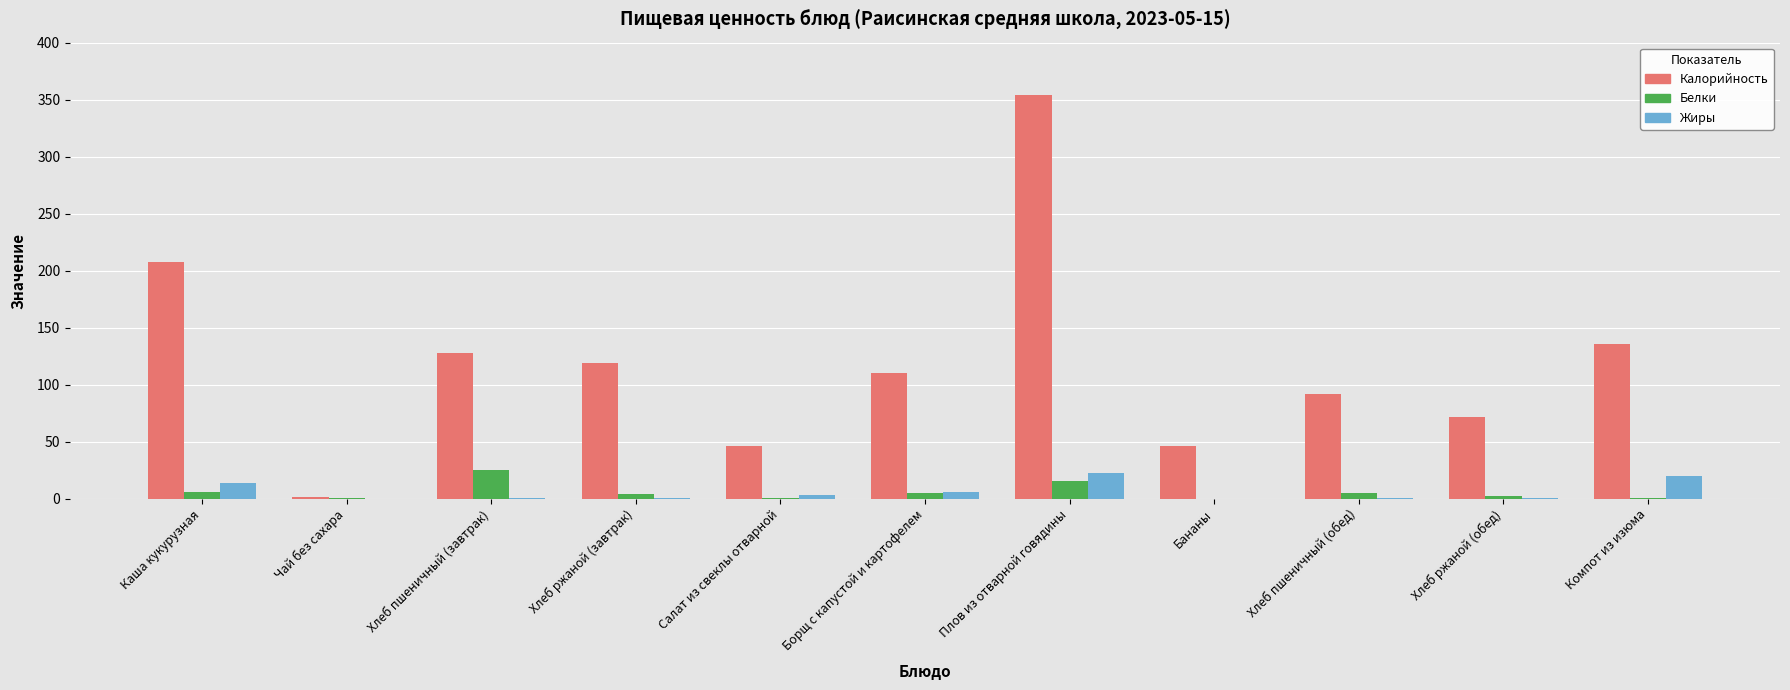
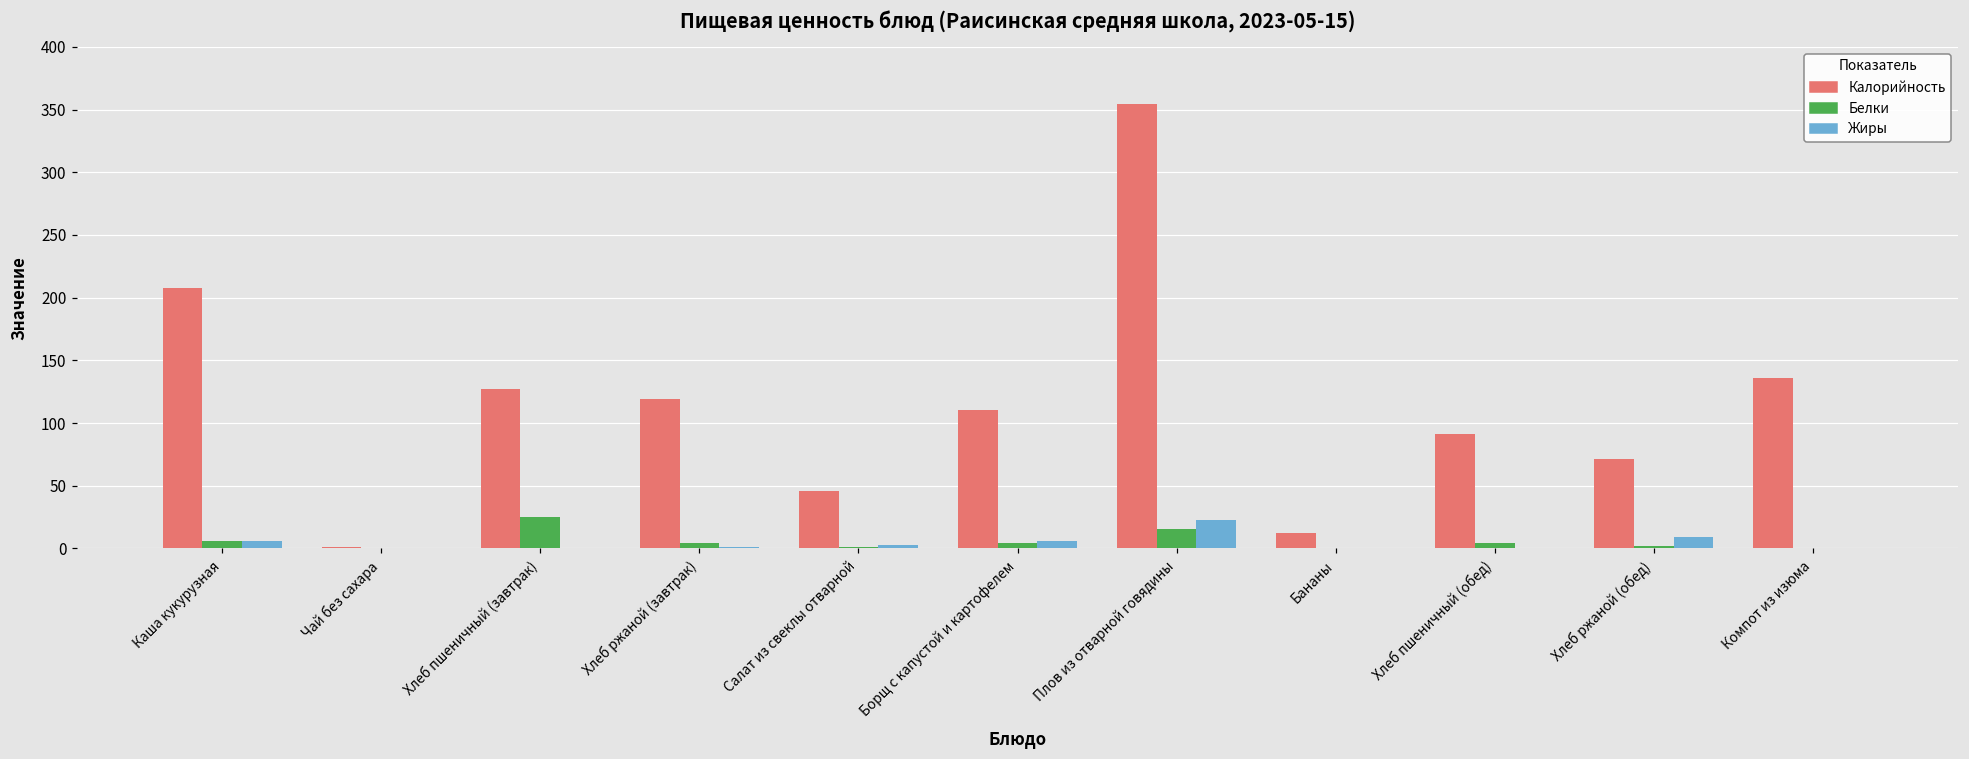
Жиры, Каша кукурузная: 14 -> 6
Калорийность, Бананы: 46 -> 12
Жиры, Хлеб ржаной (обед): 0 -> 9
Жиры, Компот из изюма: 20 -> 0
